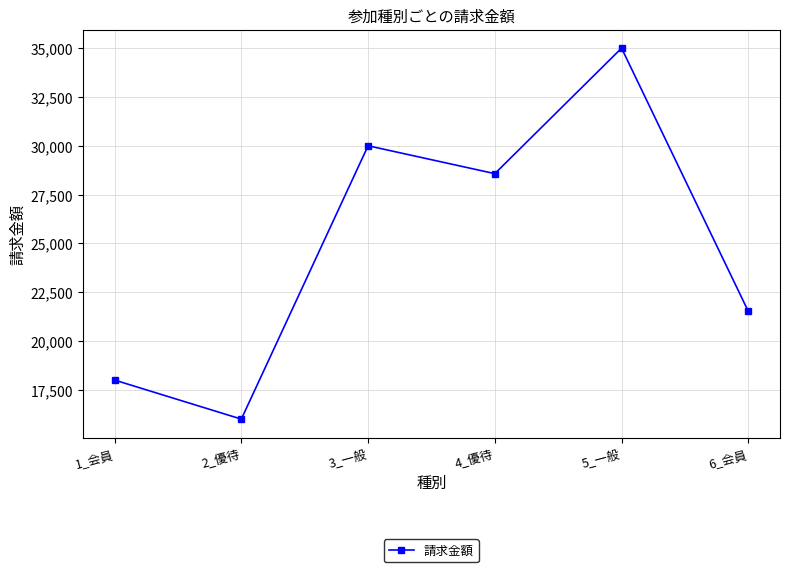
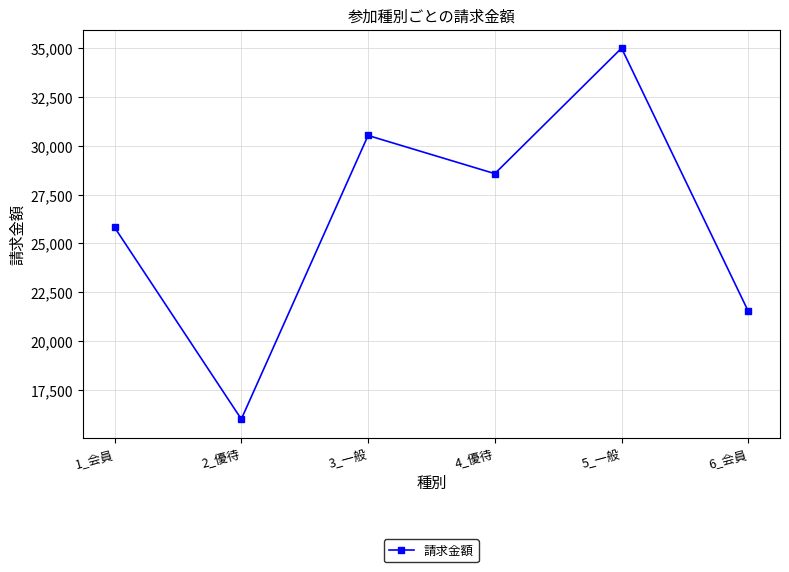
1_会員: 18,000 -> 25,800
3_一般: 30,000 -> 30,500
